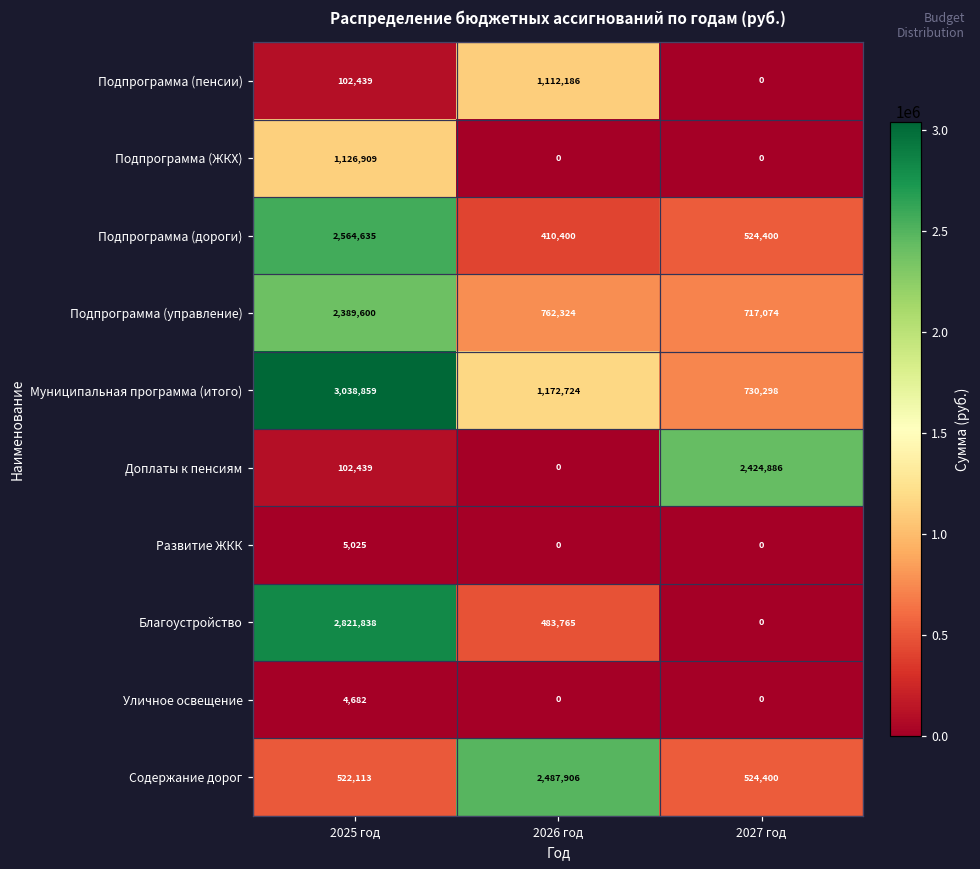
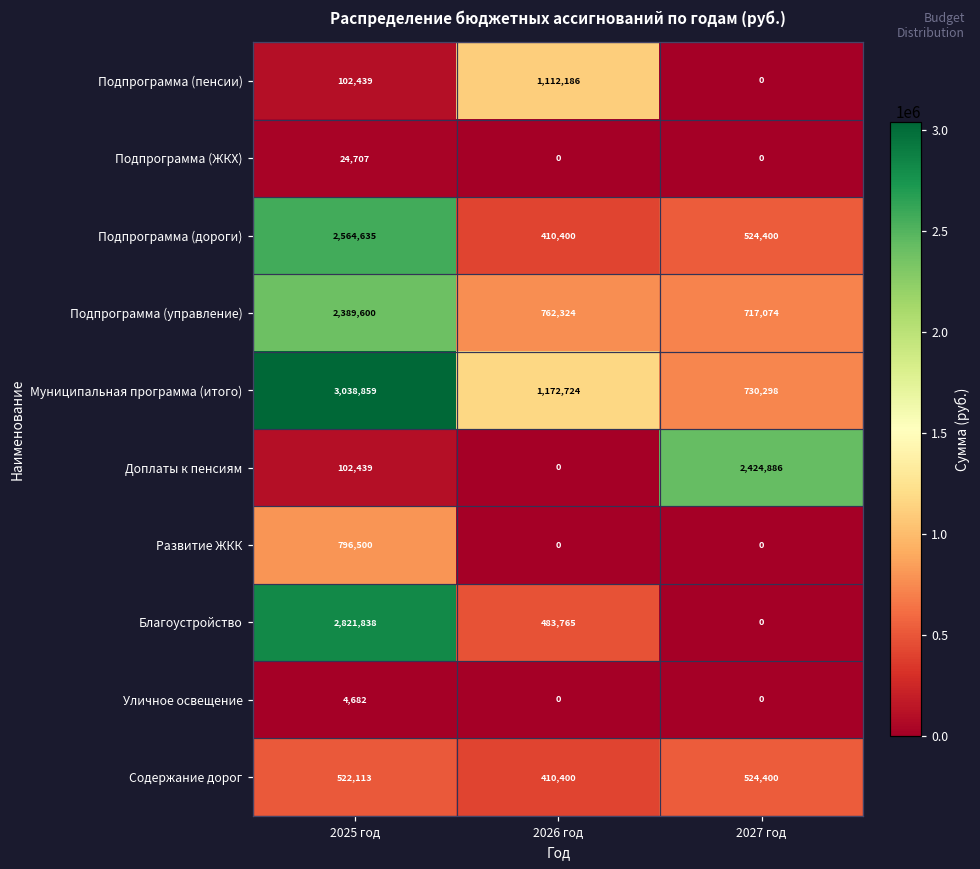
Подпрограмма (ЖКХ), 2025 год: 1,126,909 -> 24,707
Развитие ЖКК, 2025 год: 5,025 -> 796,500
Содержание дорог, 2026 год: 2,487,906 -> 410,400
